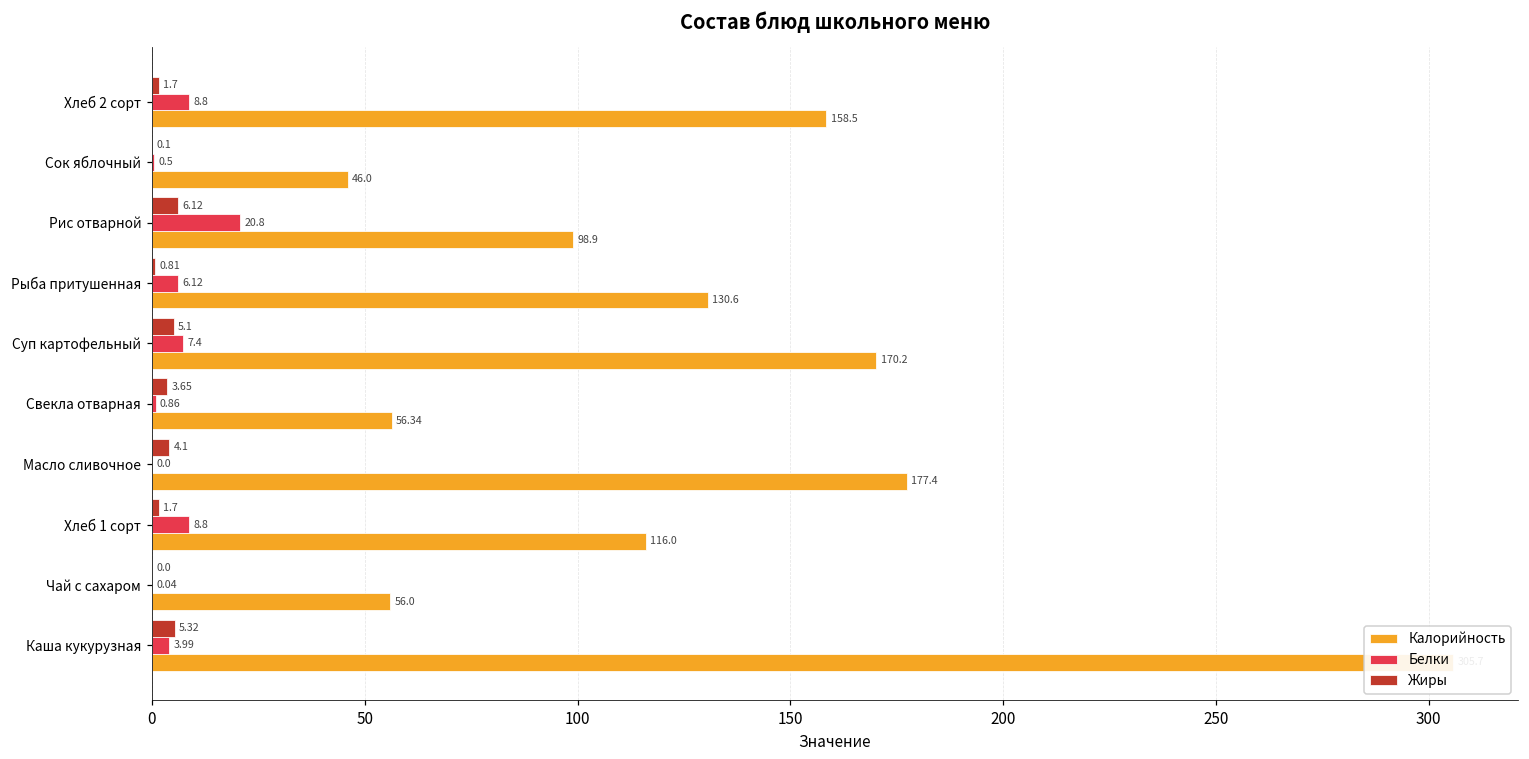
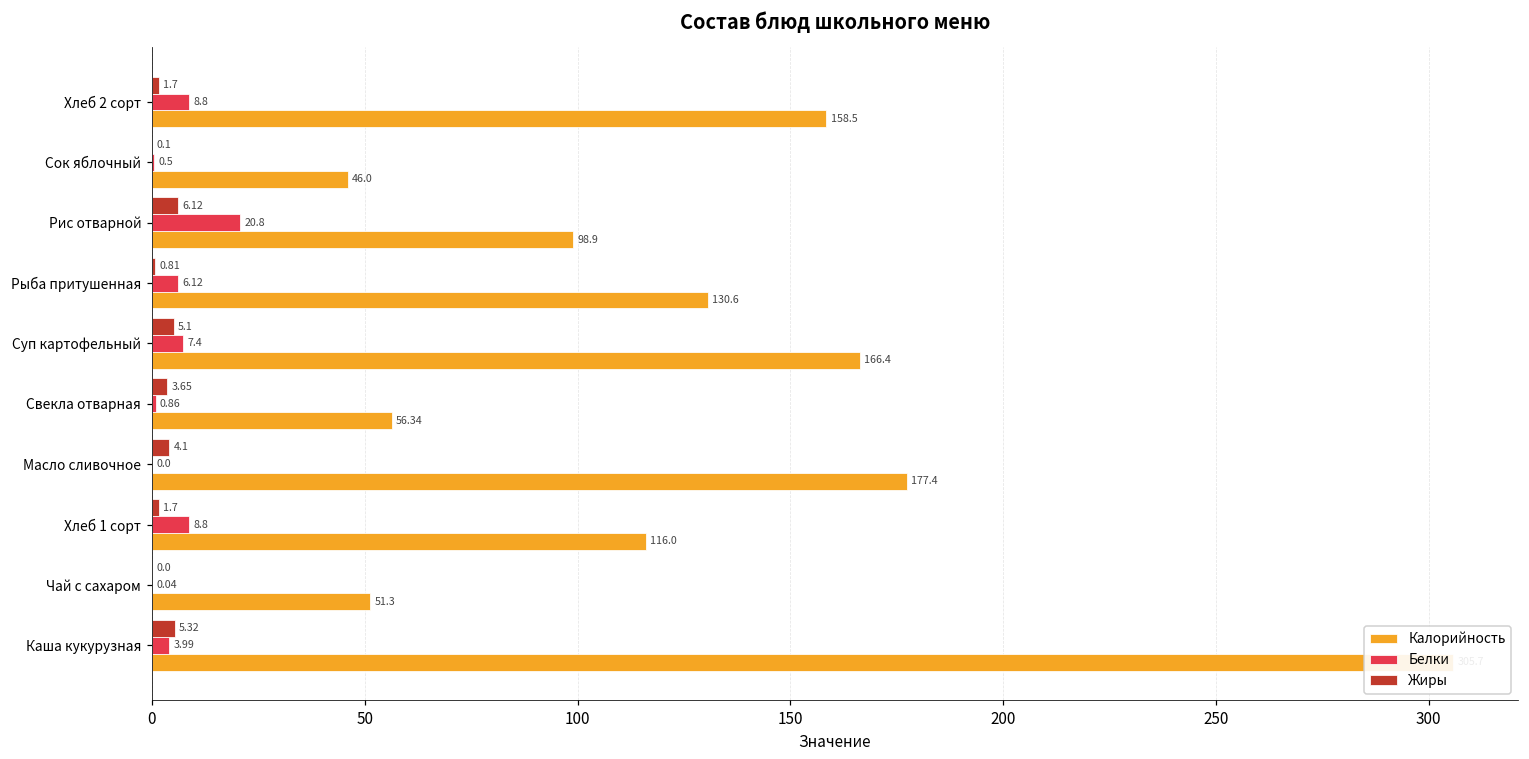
Калорийность, Суп картофельный: 170.2 -> 166.4
Калорийность, Чай с сахаром: 56.0 -> 51.3
